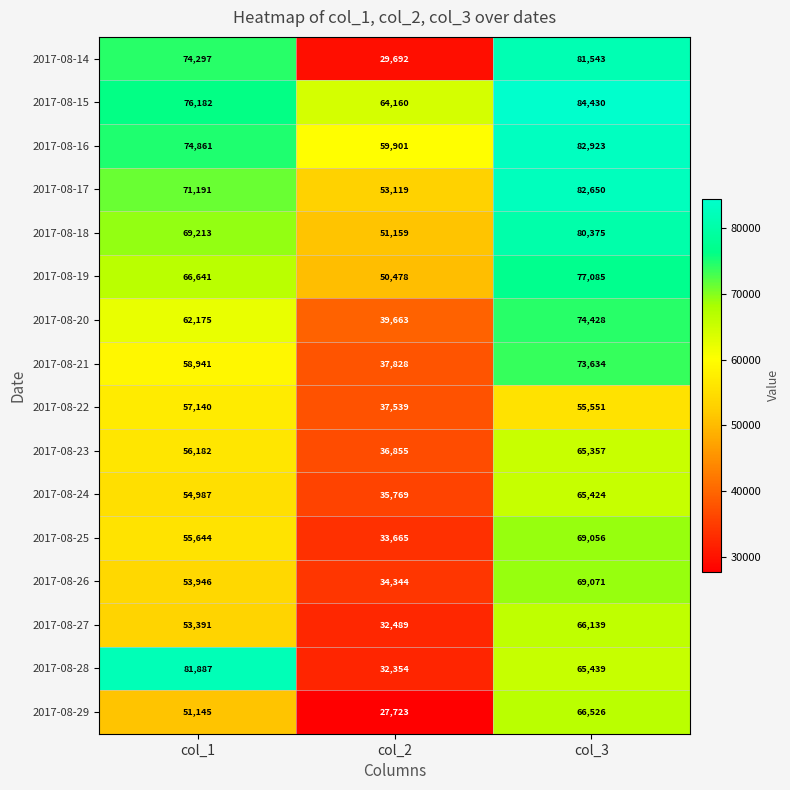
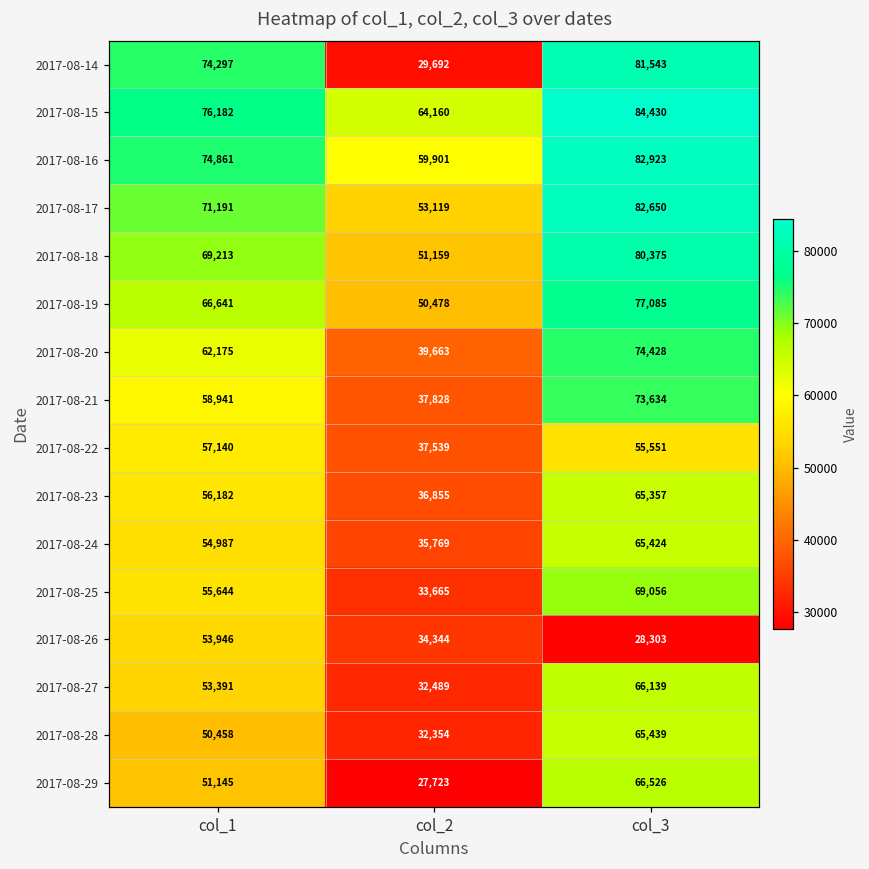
2017-08-26, col_3: 69,071 -> 28,303
2017-08-28, col_1: 81,887 -> 50,458
